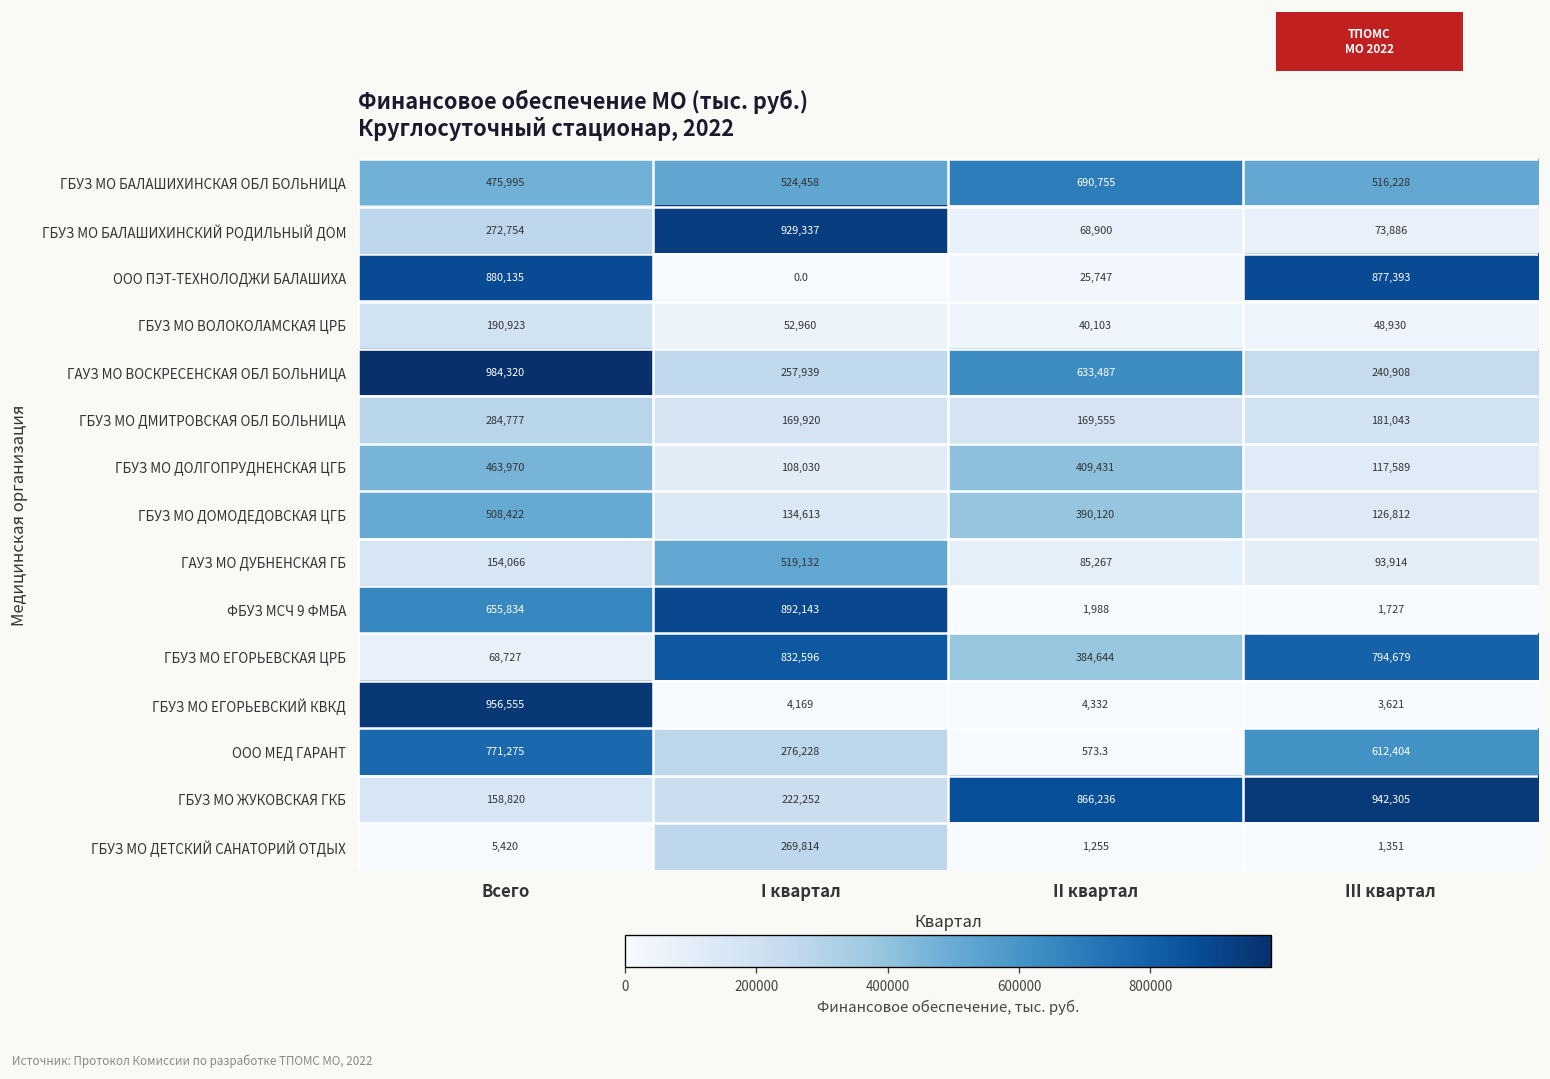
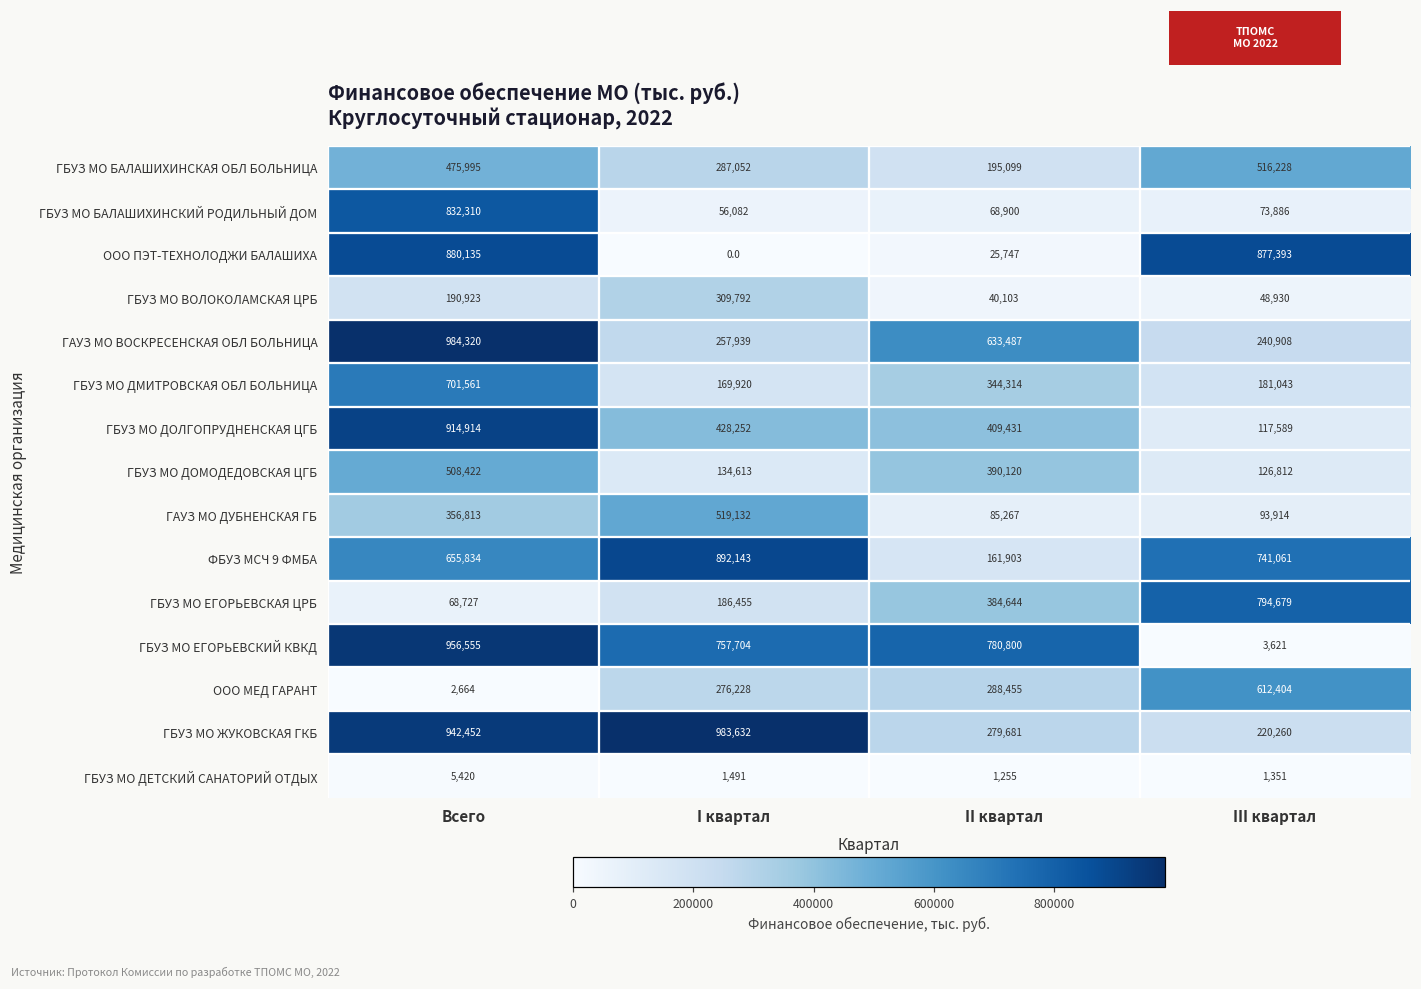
ГБУЗ МО БАЛАШИХИНСКАЯ ОБЛ БОЛЬНИЦА, I квартал: 524,458 -> 287,052
ГБУЗ МО БАЛАШИХИНСКАЯ ОБЛ БОЛЬНИЦА, II квартал: 690,755 -> 195,099
ГБУЗ МО БАЛАШИХИНСКИЙ РОДИЛЬНЫЙ ДОМ, Всего: 272,754 -> 832,310
ГБУЗ МО БАЛАШИХИНСКИЙ РОДИЛЬНЫЙ ДОМ, I квартал: 929,337 -> 56,082
ГБУЗ МО ВОЛОКОЛАМСКАЯ ЦРБ, I квартал: 52,960 -> 309,792
ГБУЗ МО ДМИТРОВСКАЯ ОБЛ БОЛЬНИЦА, Всего: 284,777 -> 701,561
ГБУЗ МО ДМИТРОВСКАЯ ОБЛ БОЛЬНИЦА, II квартал: 169,555 -> 344,314
ГБУЗ МО ДОЛГОПРУДНЕНСКАЯ ЦГБ, Всего: 463,970 -> 914,914
ГБУЗ МО ДОЛГОПРУДНЕНСКАЯ ЦГБ, I квартал: 108,030 -> 428,252
ГАУЗ МО ДУБНЕНСКАЯ ГБ, Всего: 154,066 -> 356,813
ФБУЗ МСЧ 9 ФМБА, II квартал: 1,988 -> 161,903
ФБУЗ МСЧ 9 ФМБА, III квартал: 1,727 -> 741,061
ГБУЗ МО ЕГОРЬЕВСКАЯ ЦРБ, I квартал: 832,596 -> 186,455
ГБУЗ МО ЕГОРЬЕВСКИЙ КВКД, I квартал: 4,169 -> 757,704
ГБУЗ МО ЕГОРЬЕВСКИЙ КВКД, II квартал: 4,332 -> 780,800
ООО МЕД ГАРАНТ, Всего: 771,275 -> 2,664
ООО МЕД ГАРАНТ, II квартал: 573.3 -> 288,455
ГБУЗ МО ЖУКОВСКАЯ ГКБ, Всего: 158,820 -> 942,452
ГБУЗ МО ЖУКОВСКАЯ ГКБ, I квартал: 222,252 -> 983,632
ГБУЗ МО ЖУКОВСКАЯ ГКБ, II квартал: 866,236 -> 279,681
ГБУЗ МО ЖУКОВСКАЯ ГКБ, III квартал: 942,305 -> 220,260
ГБУЗ МО ДЕТСКИЙ САНАТОРИЙ ОТДЫХ, I квартал: 269,814 -> 1,491
